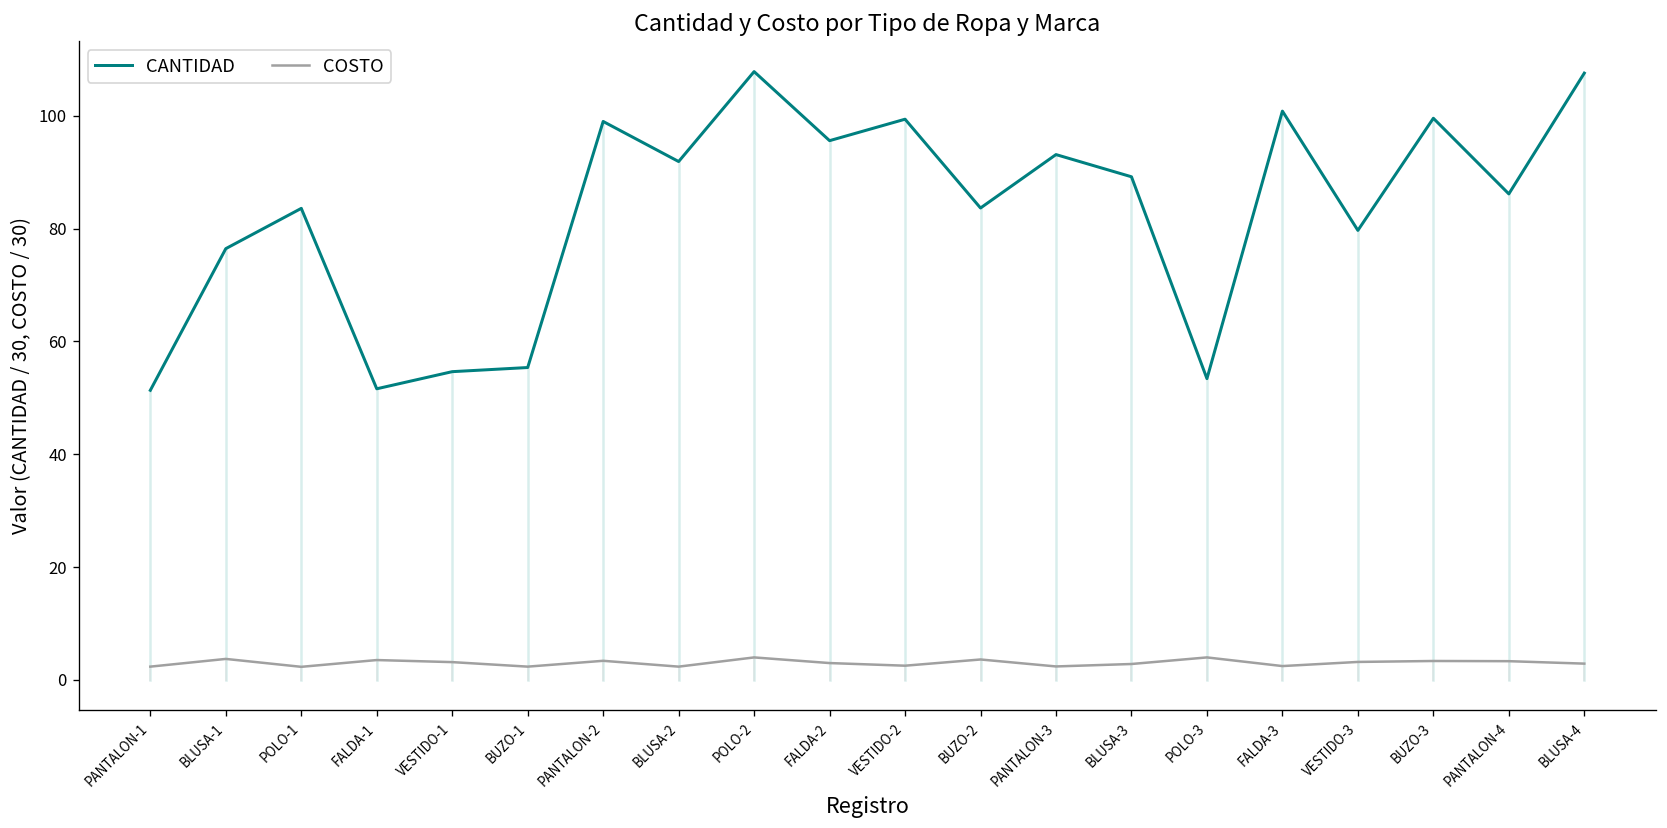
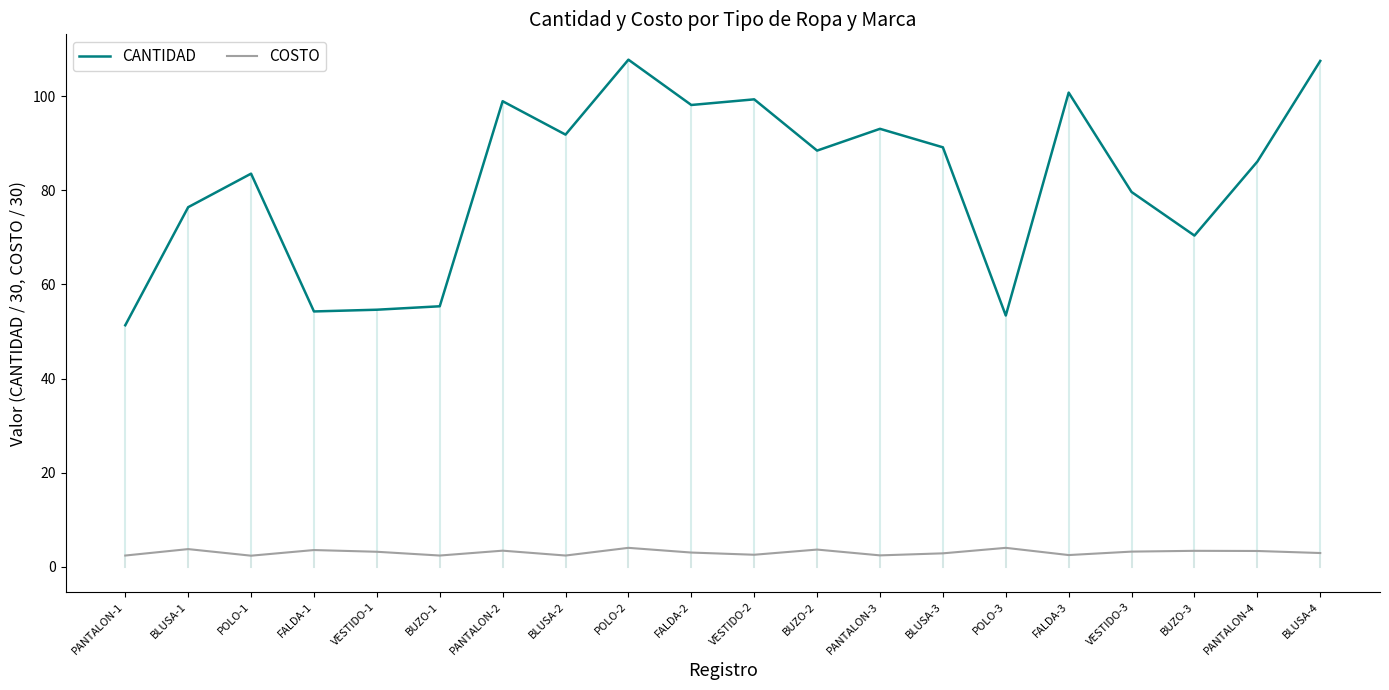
CANTIDAD, FALDA-1: 52 -> 54
CANTIDAD, FALDA-2: 96 -> 98
CANTIDAD, BUZO-2: 84 -> 88
CANTIDAD, BUZO-3: 100 -> 70
